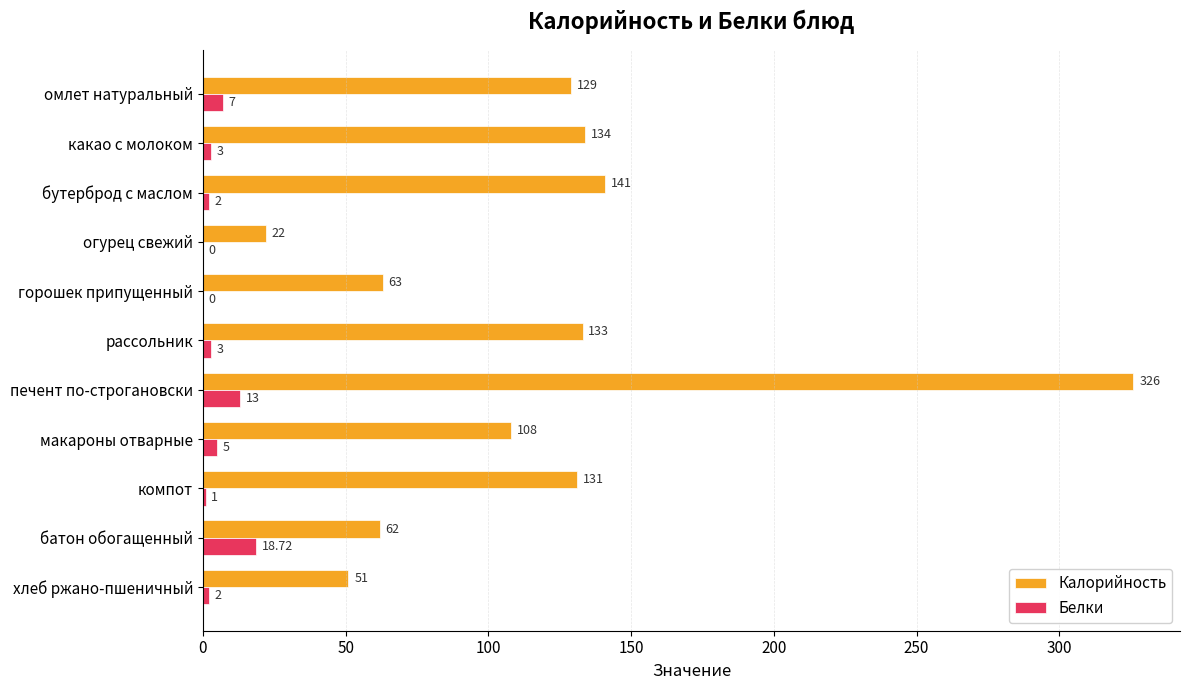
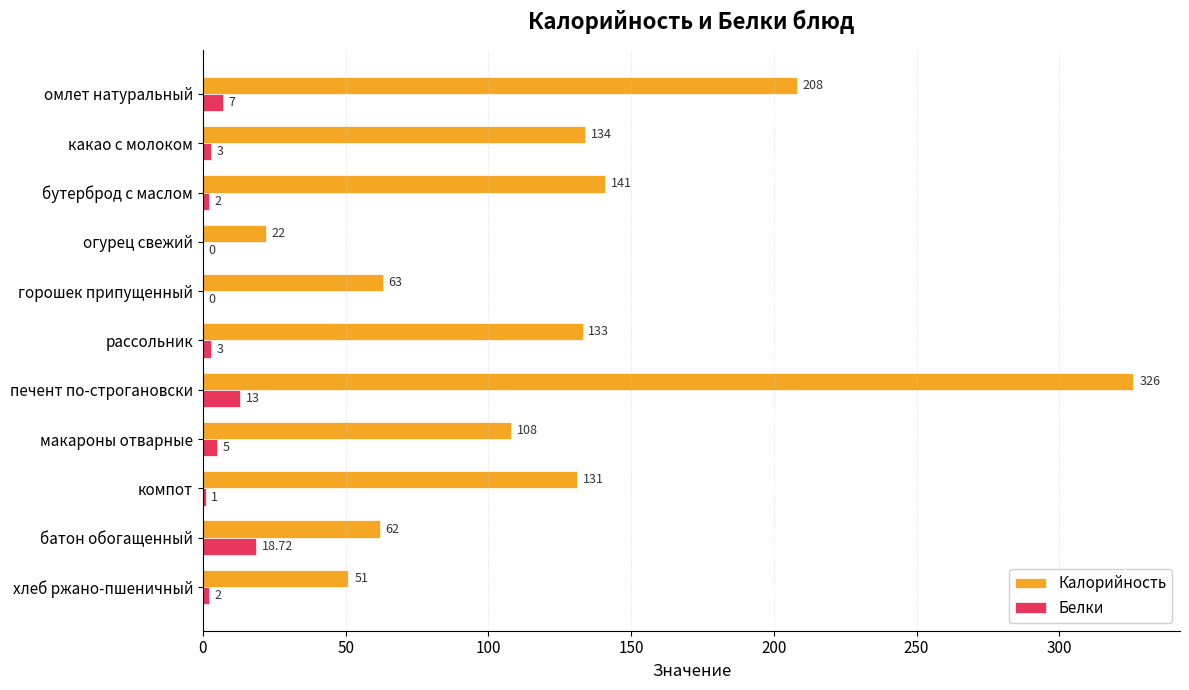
Калорийность, омлет натуральный: 129 -> 208
